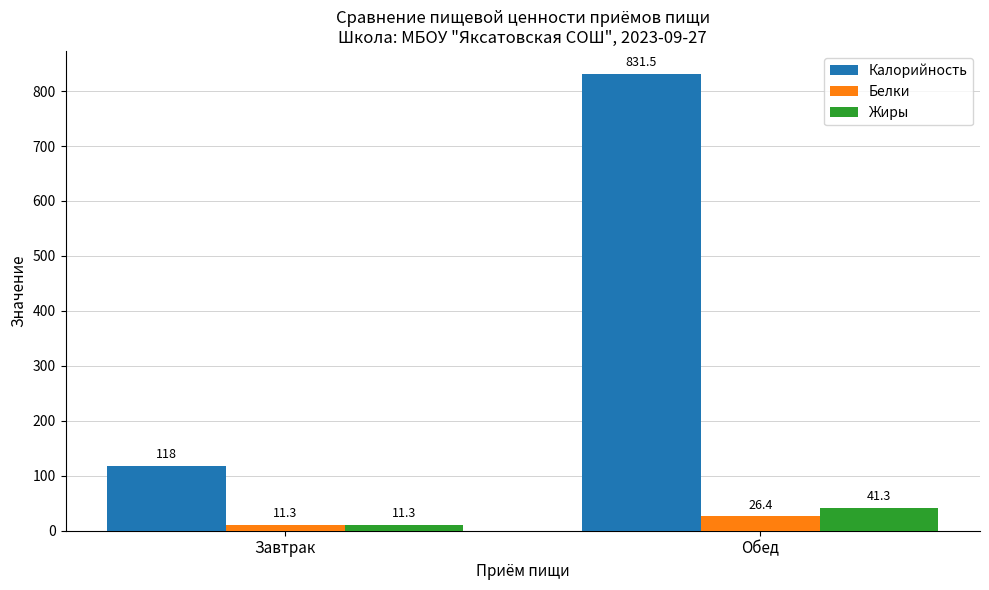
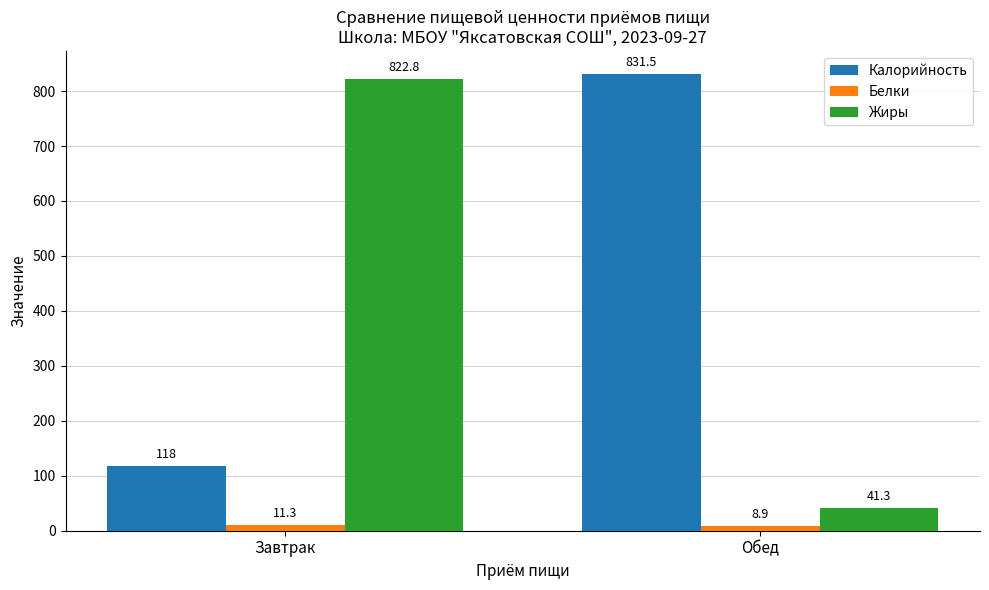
Жиры, Завтрак: 11.3 -> 822.8
Белки, Обед: 26.4 -> 8.9
